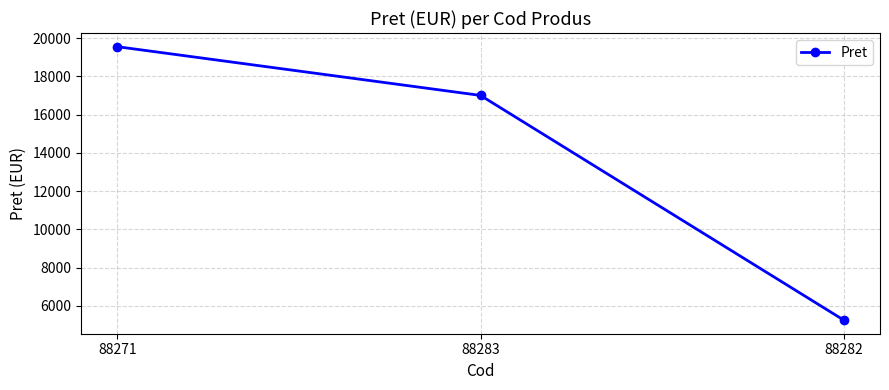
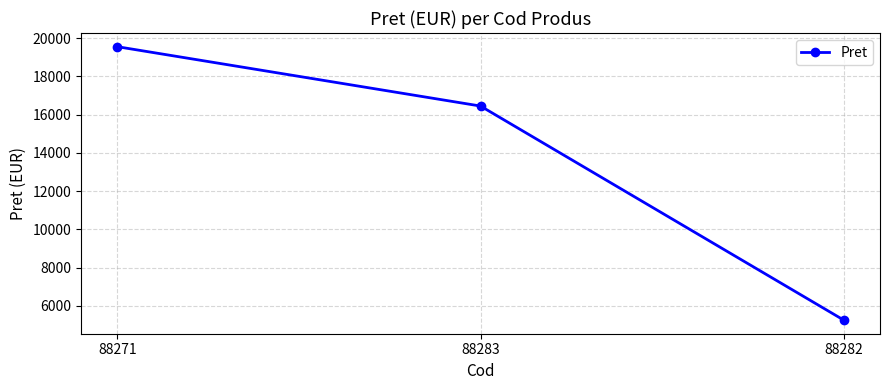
88283: 17000 -> 16400
